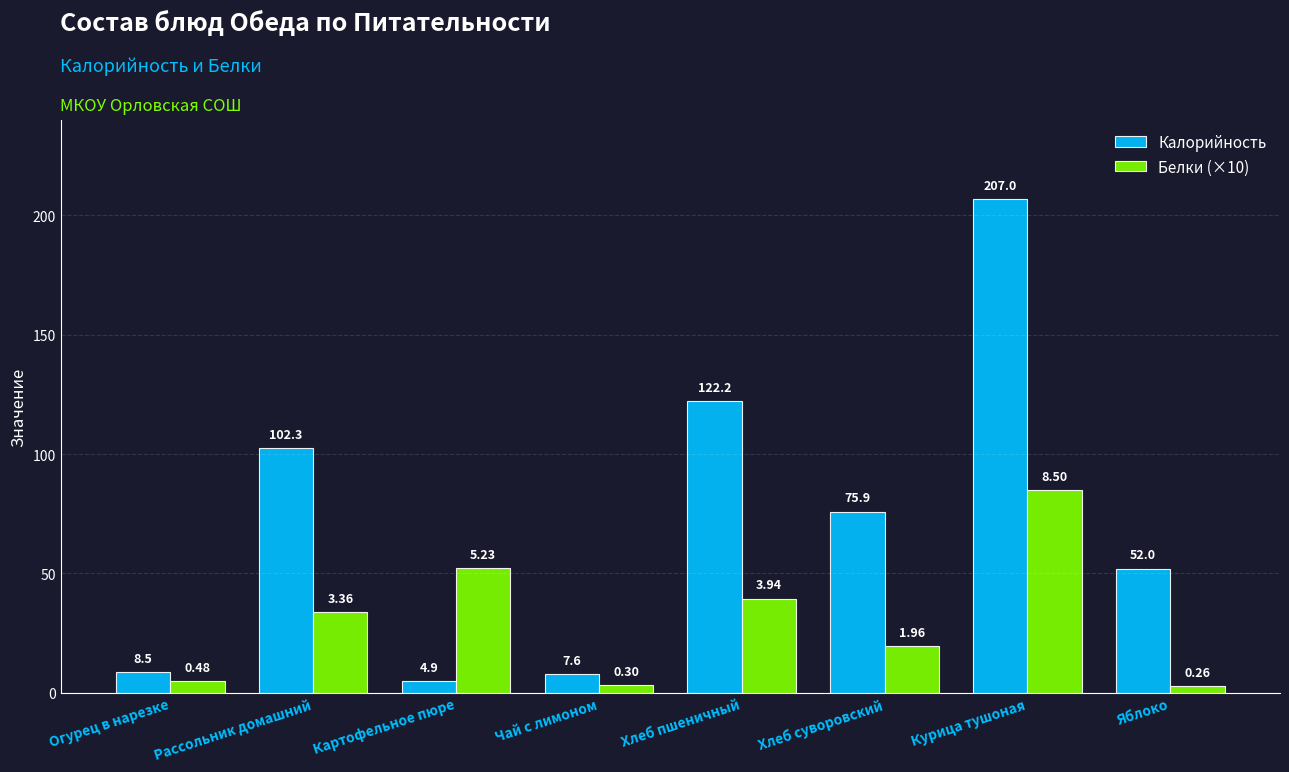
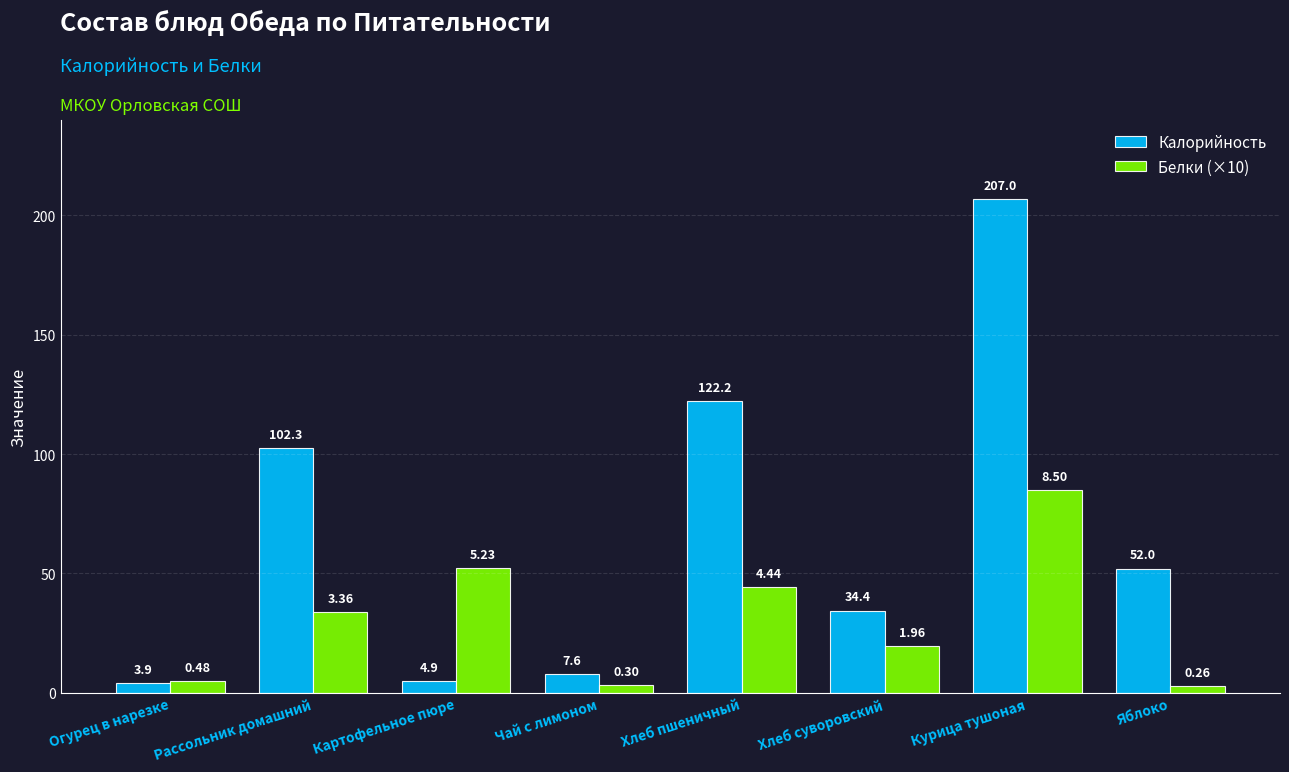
Калорийность, Огурец в нарезке: 8.5 -> 3.9
Белки (×10), Хлеб пшеничный: 3.94 -> 4.44
Калорийность, Хлеб суворовский: 75.9 -> 34.4
